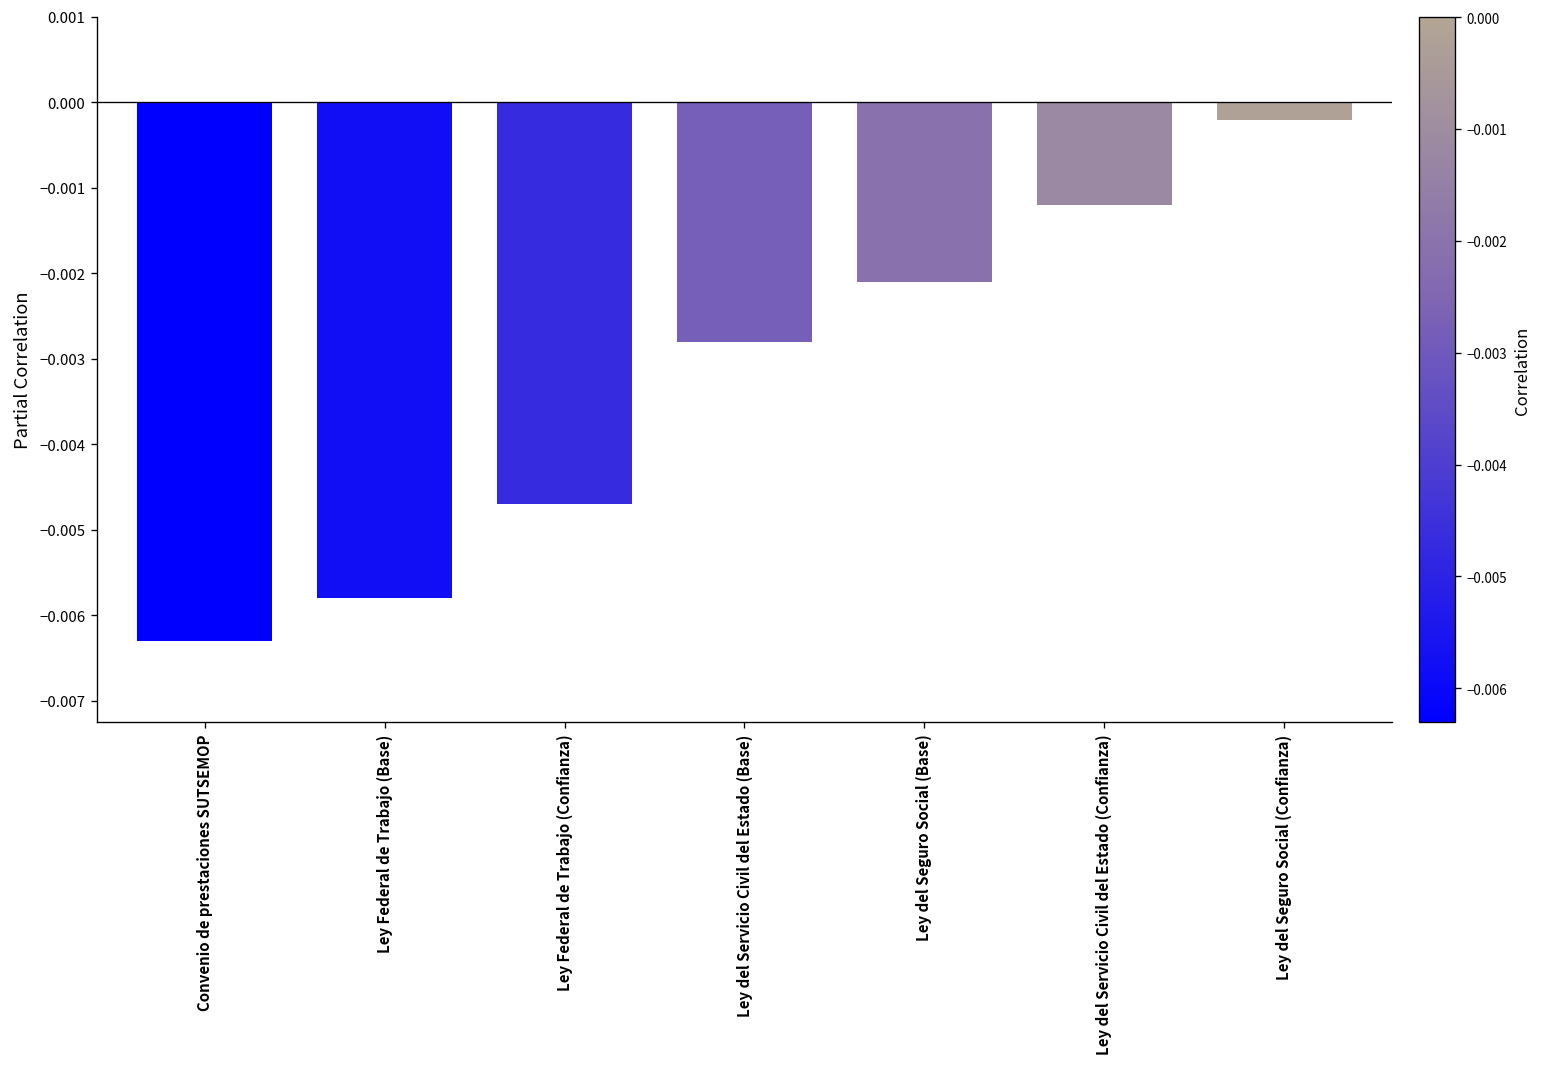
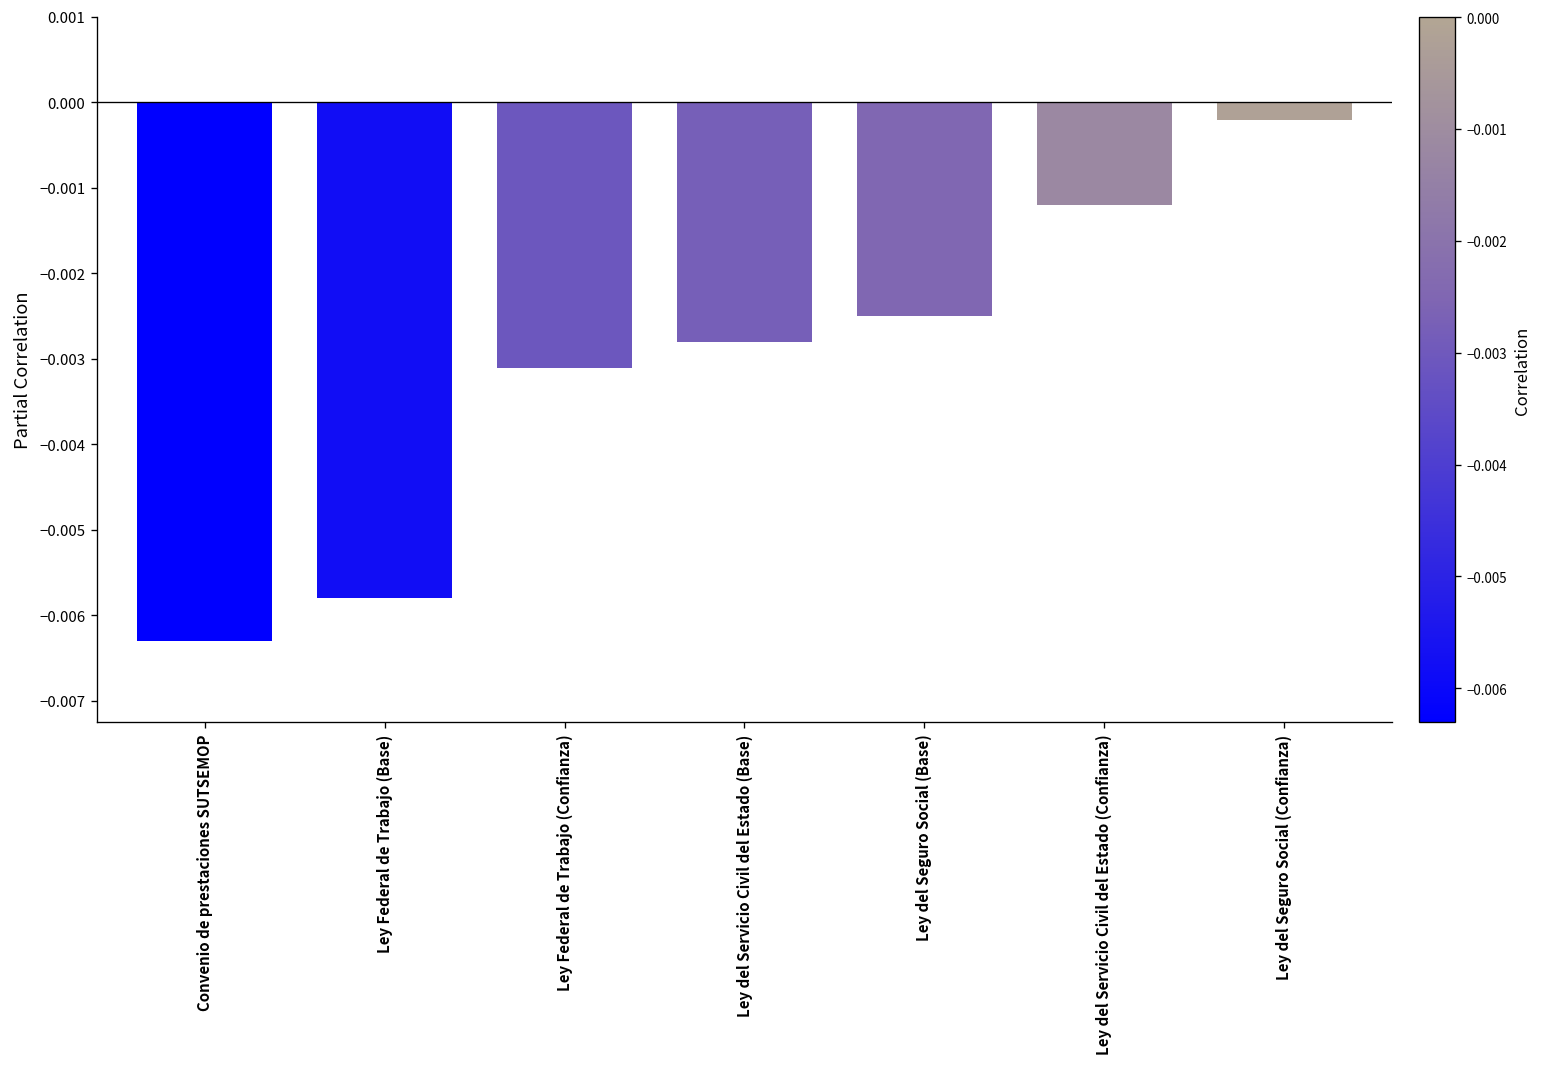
Ley Federal de Trabajo (Confianza): -0.0047 -> -0.0031
Ley del Seguro Social (Base): -0.0021 -> -0.0025
